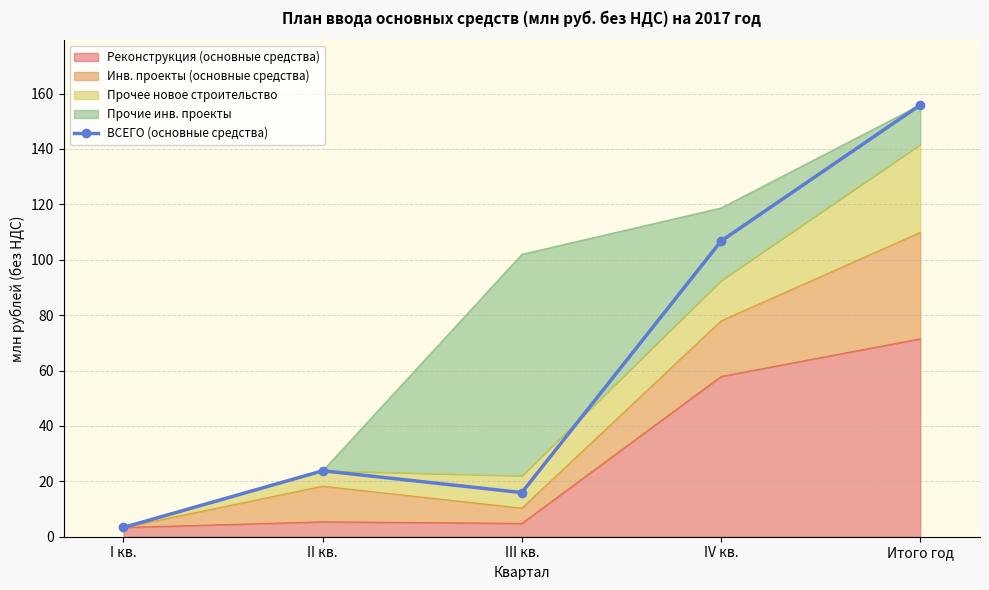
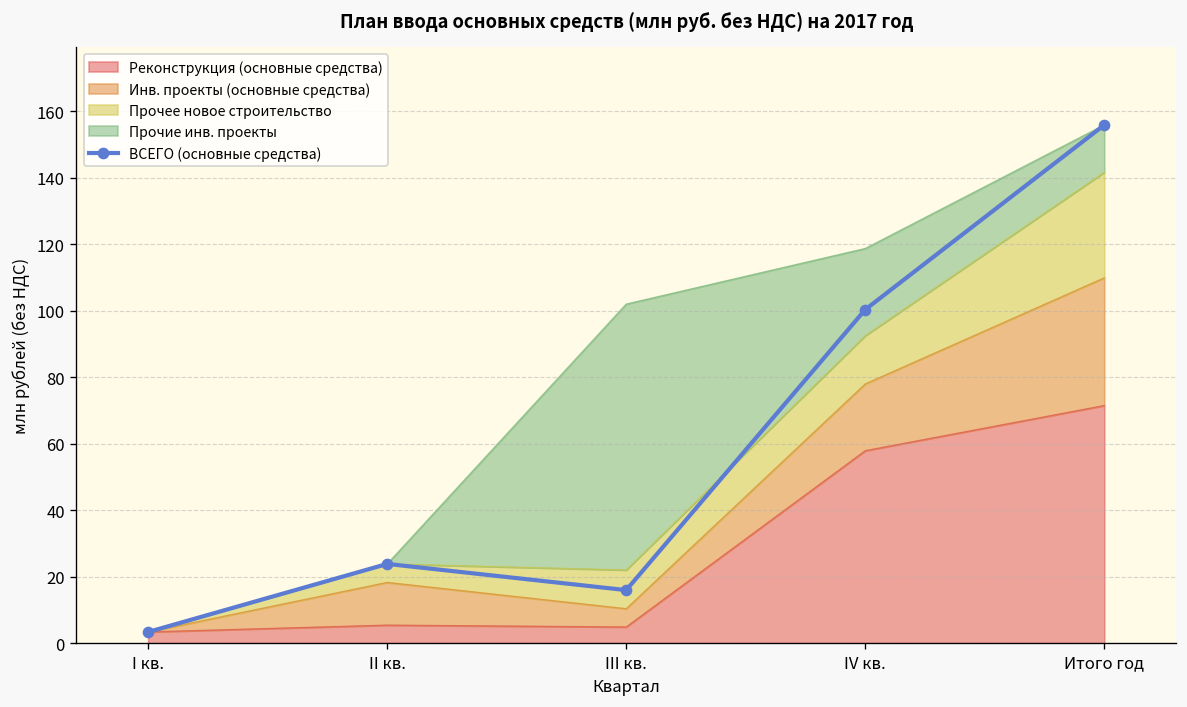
ВСЕГО (основные средства), IV кв.: 107 -> 100
